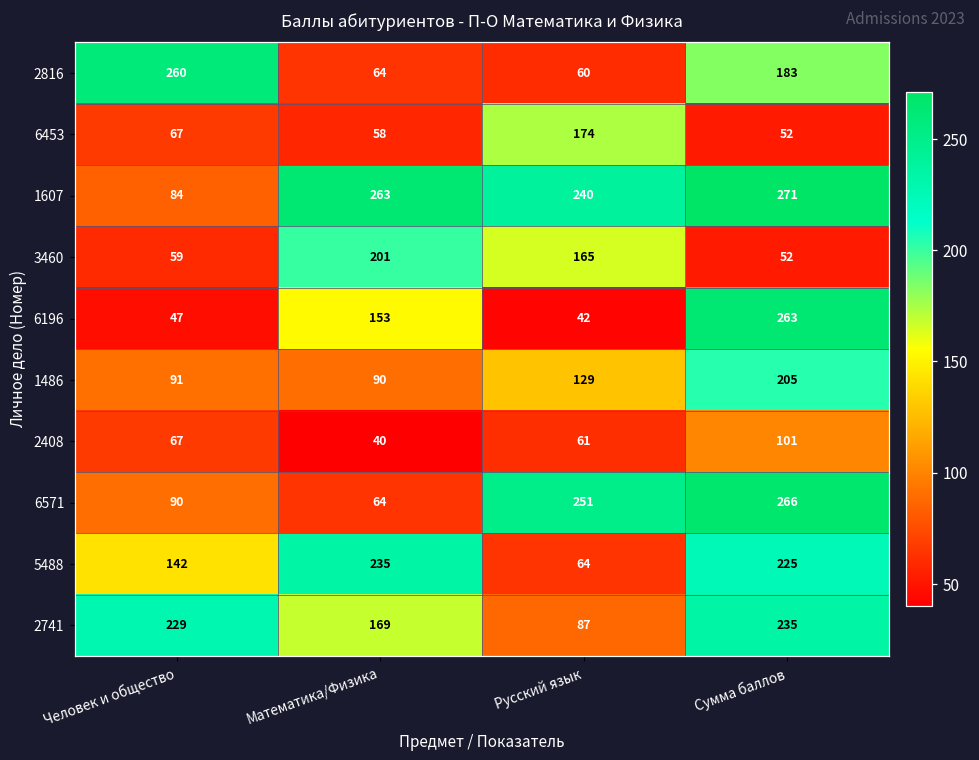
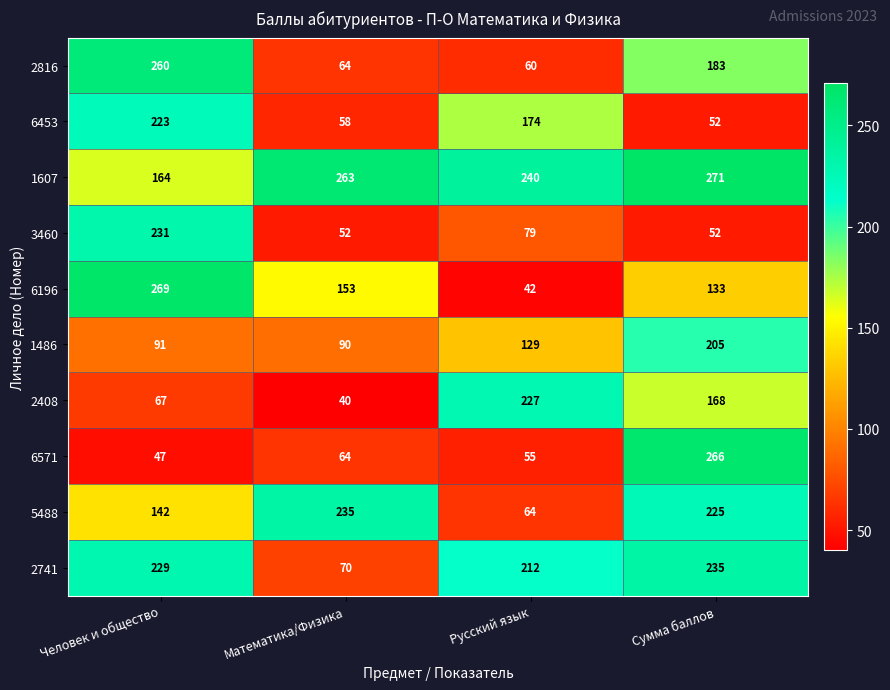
6453, Человек и общество: 67 -> 223
1607, Человек и общество: 84 -> 164
3460, Человек и общество: 59 -> 231
3460, Математика/Физика: 201 -> 52
3460, Русский язык: 165 -> 79
6196, Человек и общество: 47 -> 269
6196, Сумма баллов: 263 -> 133
2408, Русский язык: 61 -> 227
2408, Сумма баллов: 101 -> 168
6571, Человек и общество: 90 -> 47
6571, Русский язык: 251 -> 55
2741, Математика/Физика: 169 -> 70
2741, Русский язык: 87 -> 212
